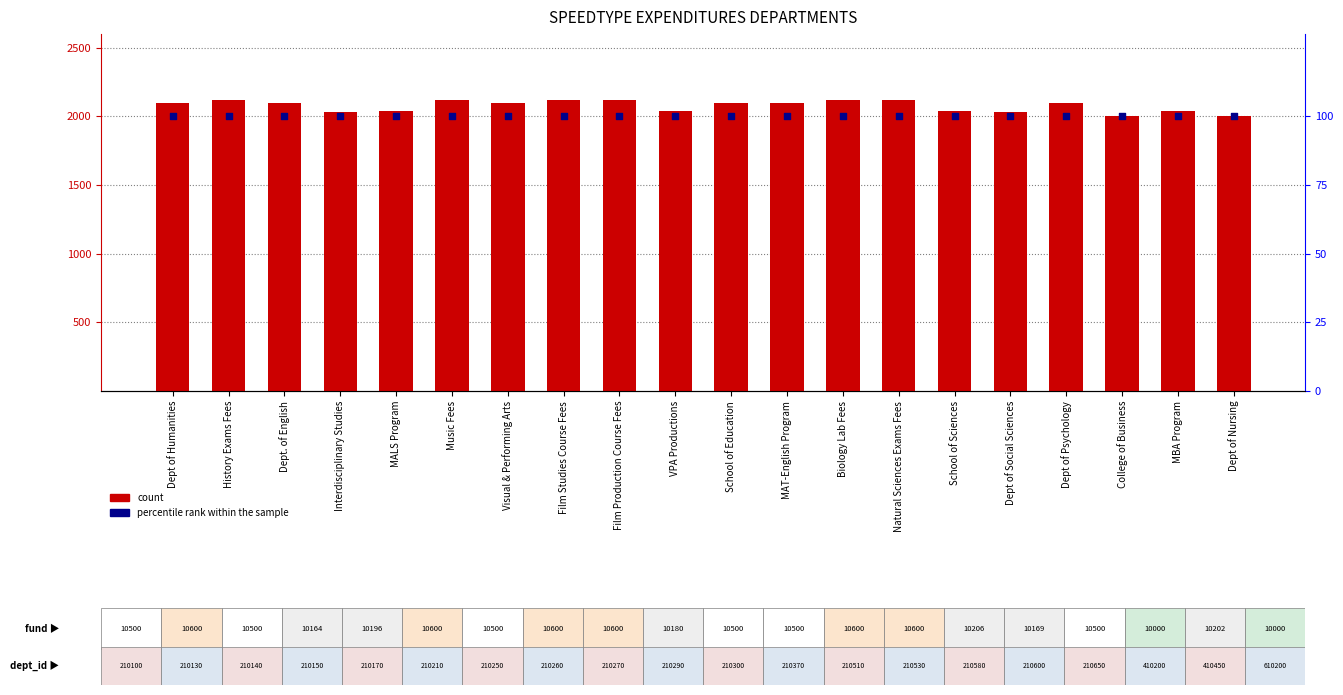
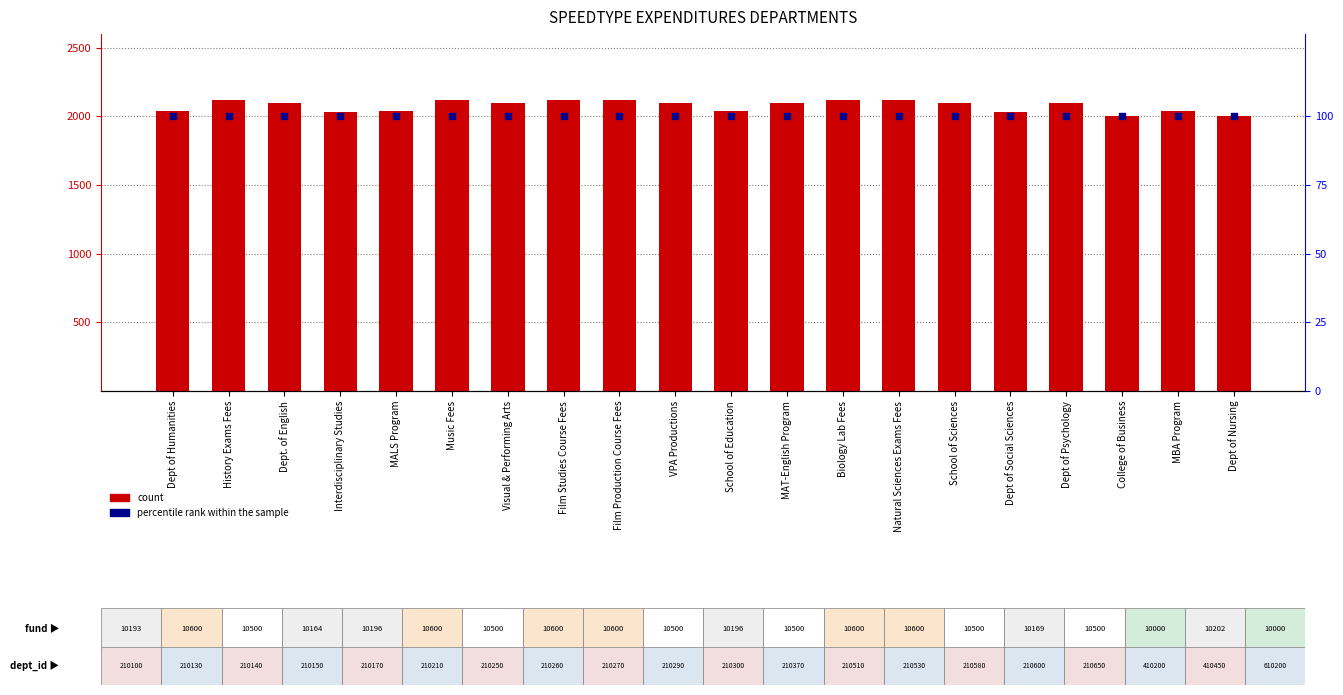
count, Dept of Humanities: 10500 -> 10193
count, VPA Productions: 10180 -> 10500
count, School of Education: 10500 -> 10196
count, School of Sciences: 10206 -> 10500
